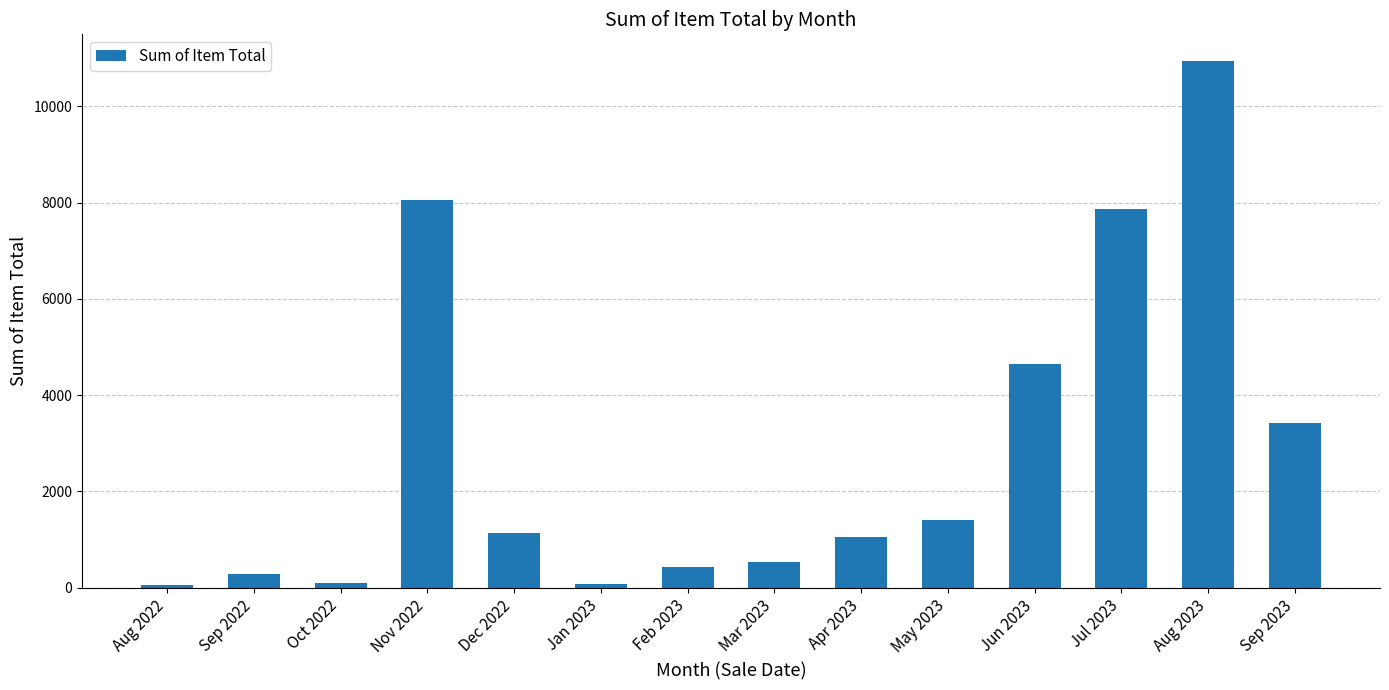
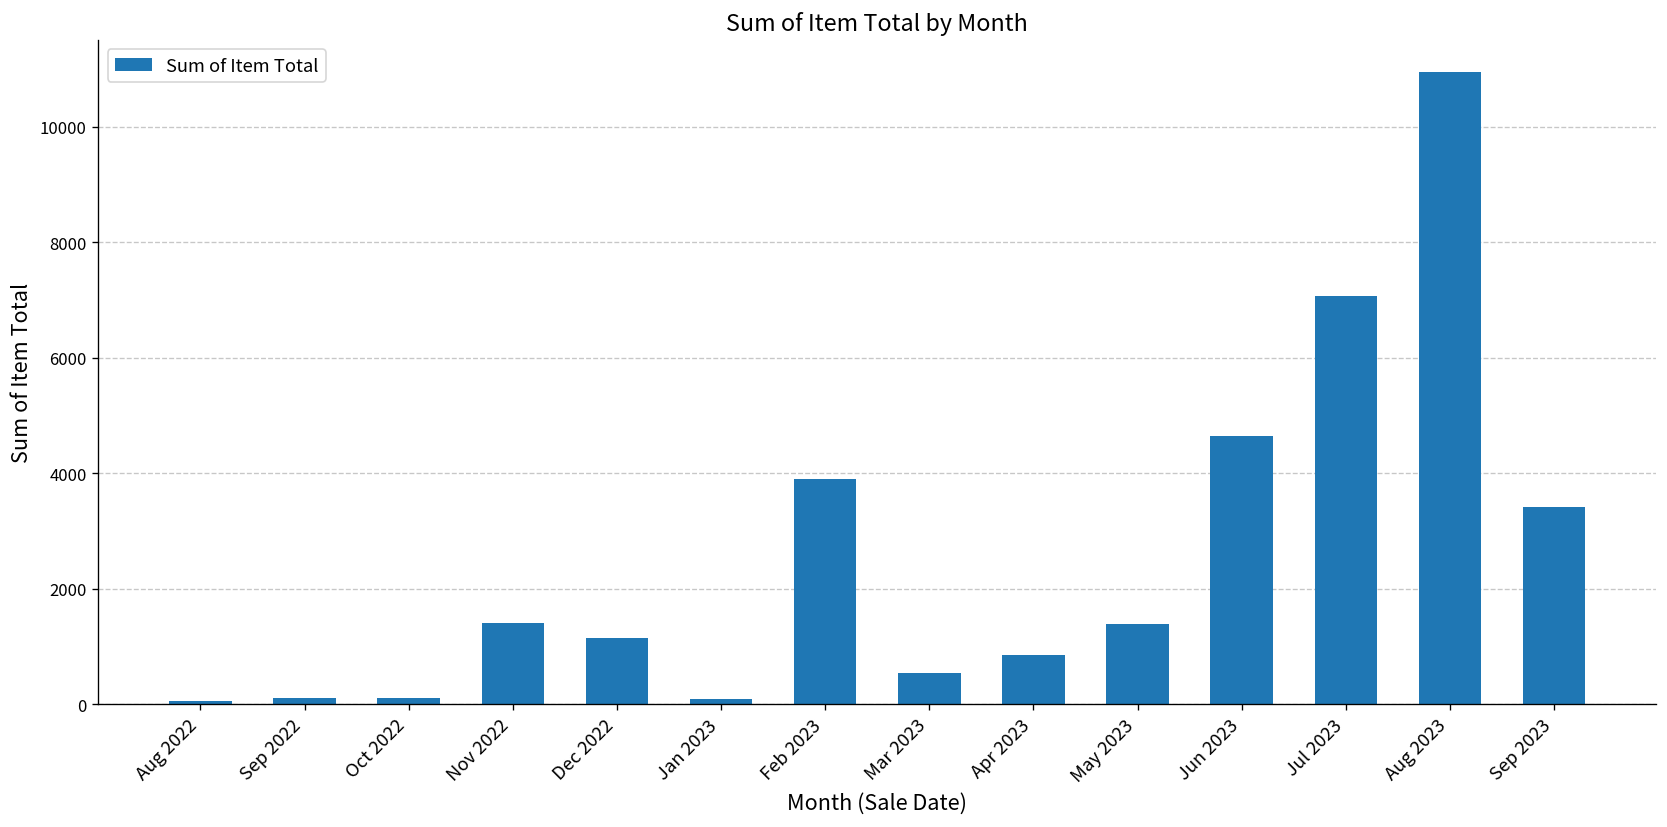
Sep 2022: 300 -> 100
Nov 2022: 8100 -> 1400
Feb 2023: 400 -> 3900
Apr 2023: 1100 -> 900
Jul 2023: 7900 -> 7100
